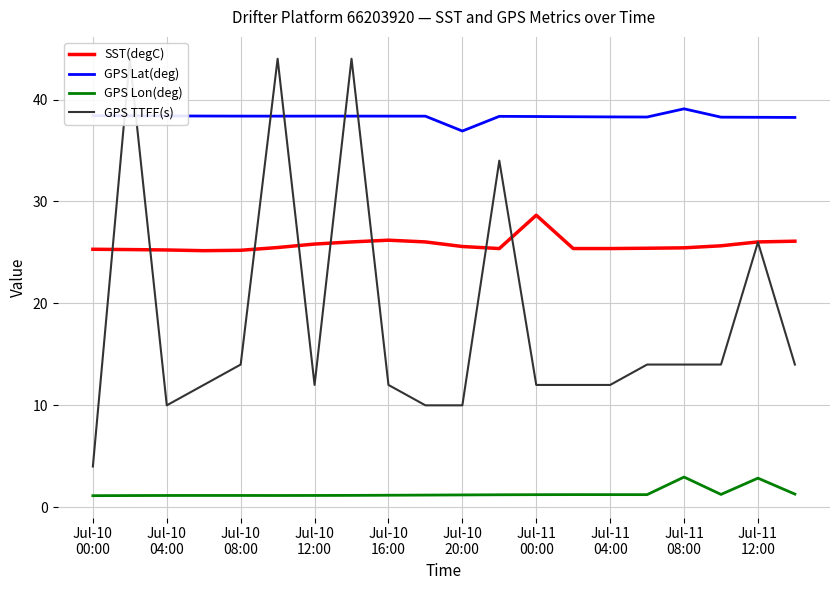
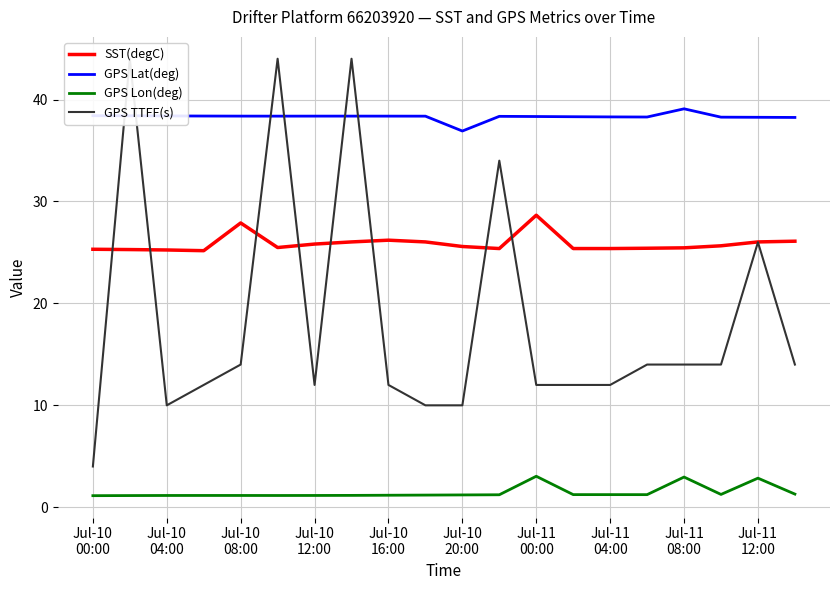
SST(degC), Jul-10 08:00: 25.2 -> 27.9
GPS Lon(deg), Jul-11 00:00: 1.2 -> 3.0
